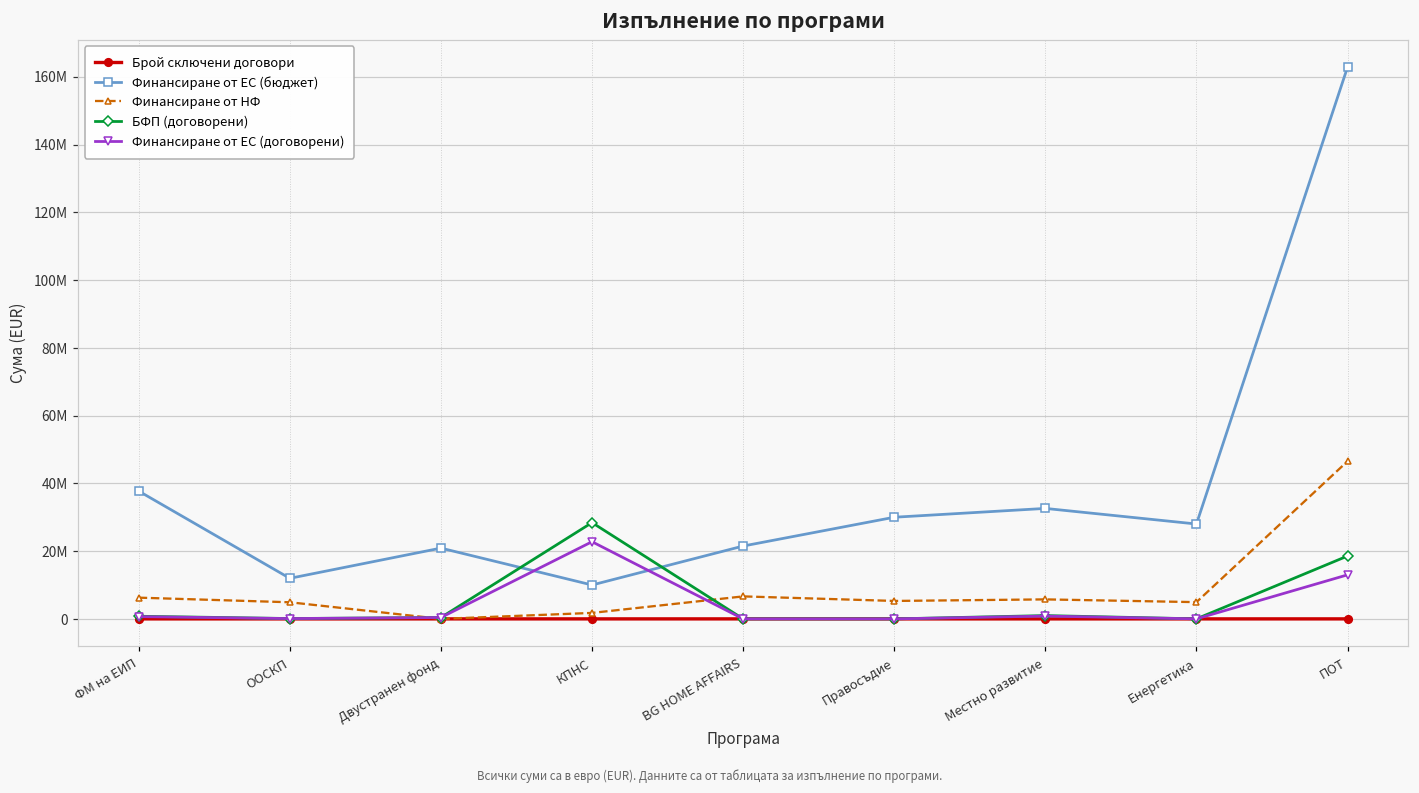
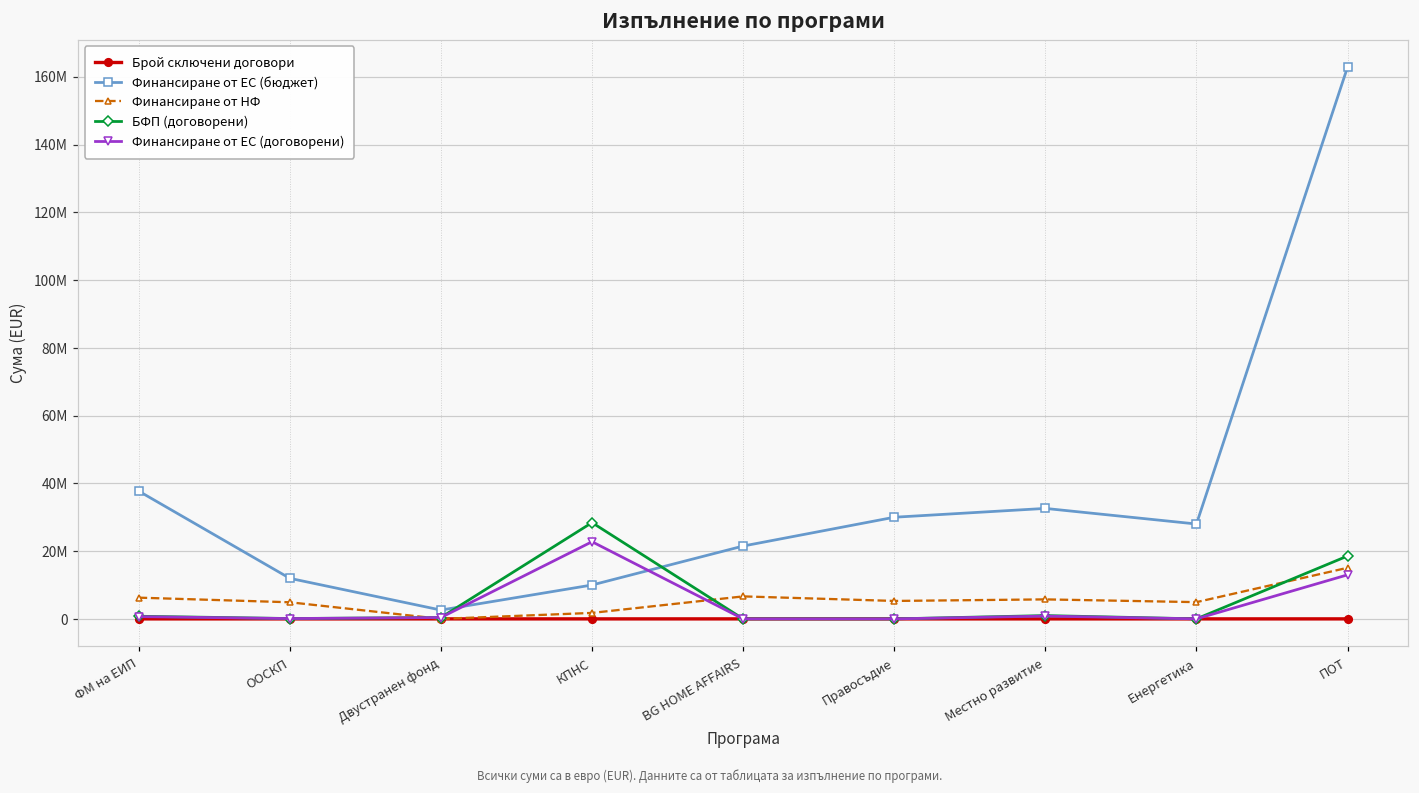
Финансиране от ЕС (бюджет), Двустранен фонд: 21000000 -> 3000000
Финансиране от НФ, ПОТ: 47000000 -> 15000000
